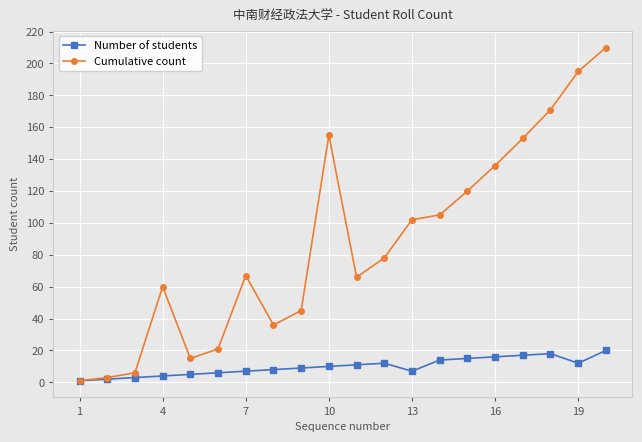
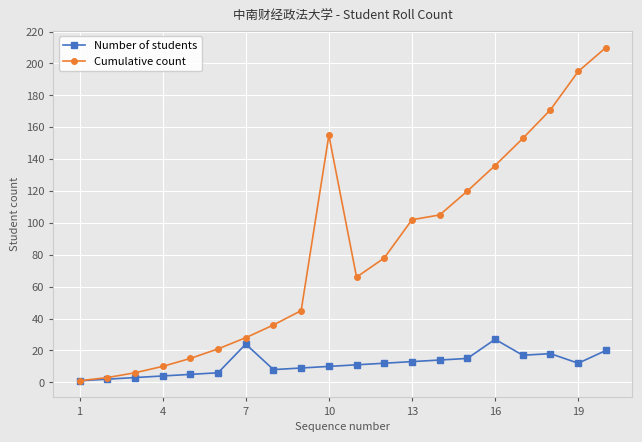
Cumulative count, 4: 60 -> 10
Number of students, 7: 7 -> 24
Cumulative count, 7: 67 -> 28
Number of students, 13: 7 -> 13
Number of students, 16: 16 -> 27
